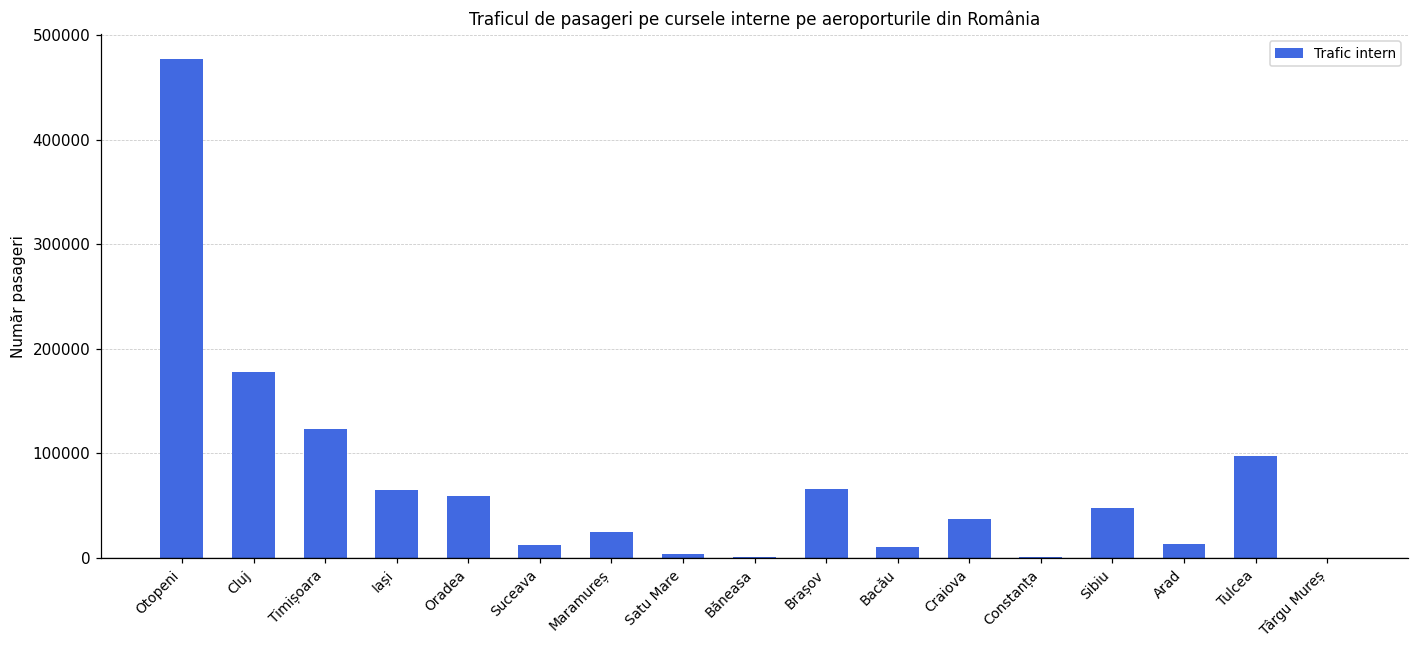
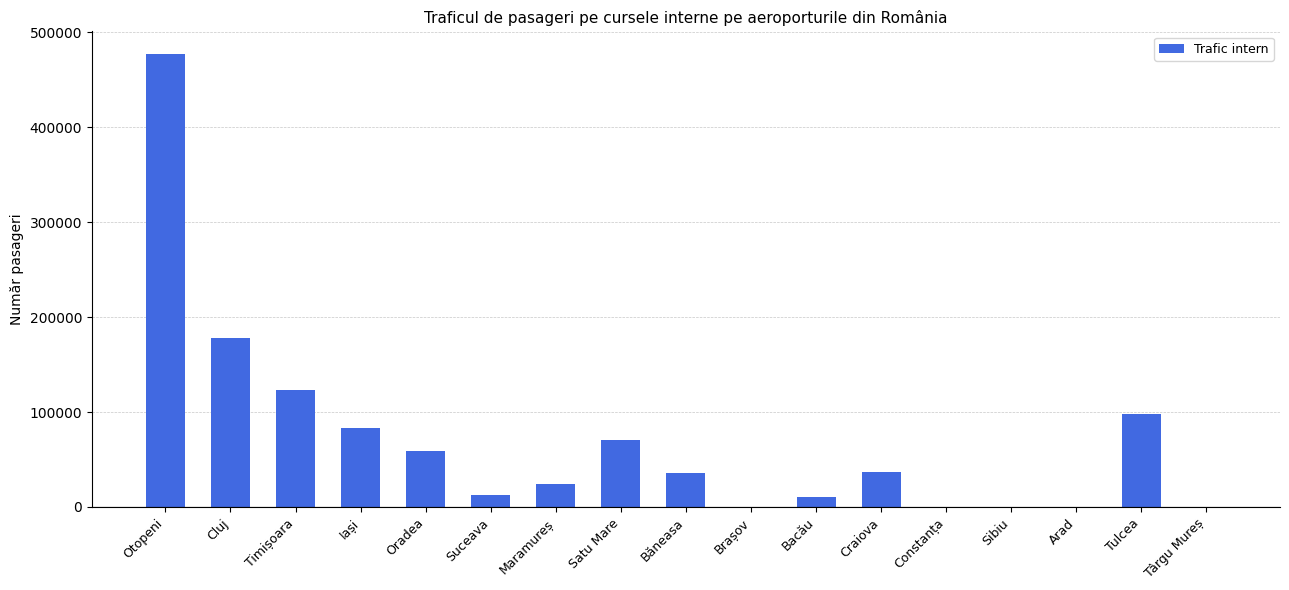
Iași: 60000 -> 80000
Satu Mare: 0 -> 70000
Băneasa: 0 -> 40000
Brașov: 70000 -> 0
Sibiu: 50000 -> 0
Arad: 10000 -> 0
